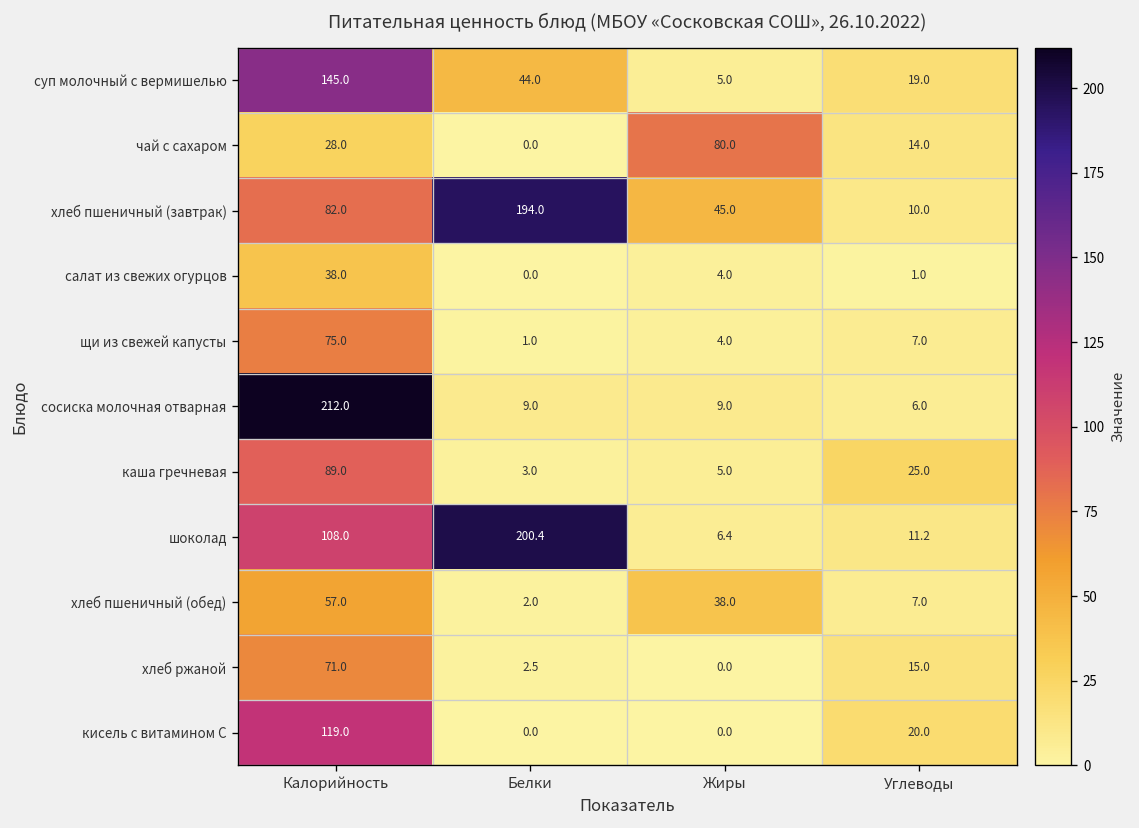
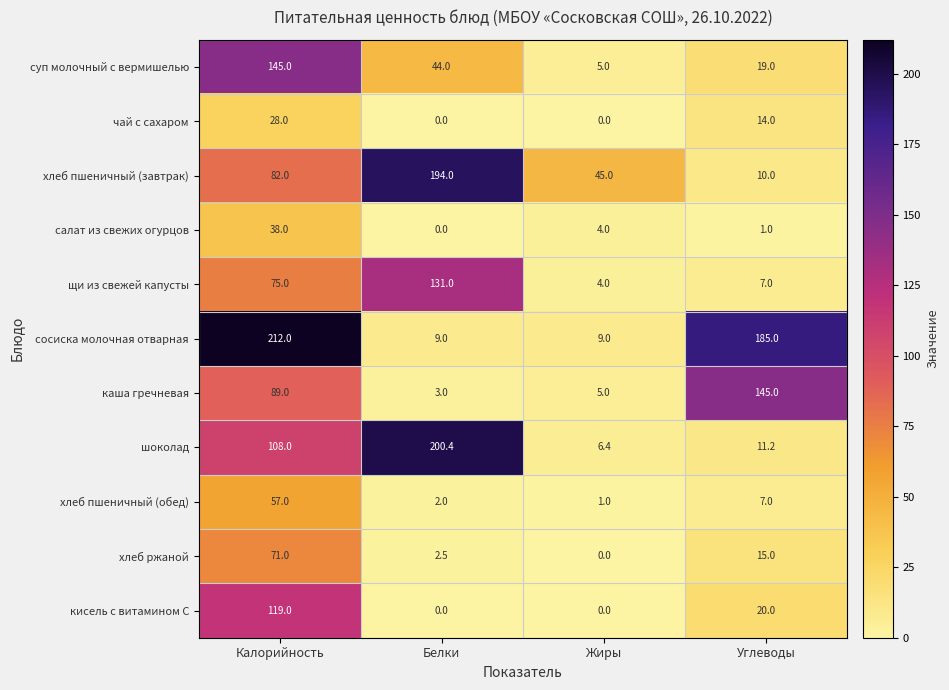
чай с сахаром, Жиры: 80.0 -> 0.0
щи из свежей капусты, Белки: 1.0 -> 131.0
сосиска молочная отварная, Углеводы: 6.0 -> 185.0
каша гречневая, Углеводы: 25.0 -> 145.0
хлеб пшеничный (обед), Жиры: 38.0 -> 1.0
